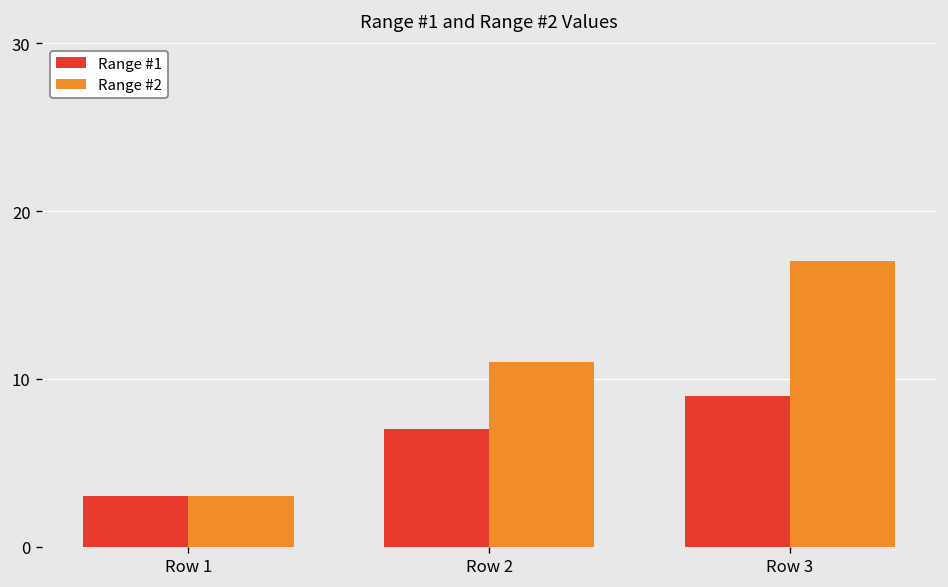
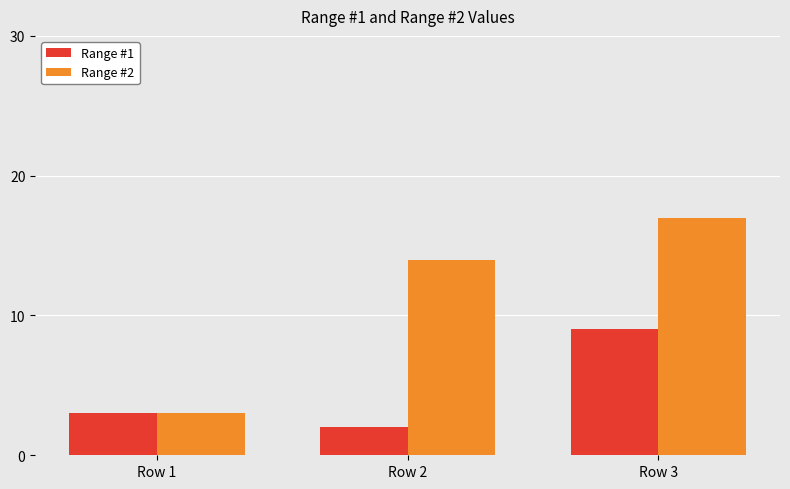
Range #1, Row 2: 7 -> 2
Range #2, Row 2: 11 -> 14
